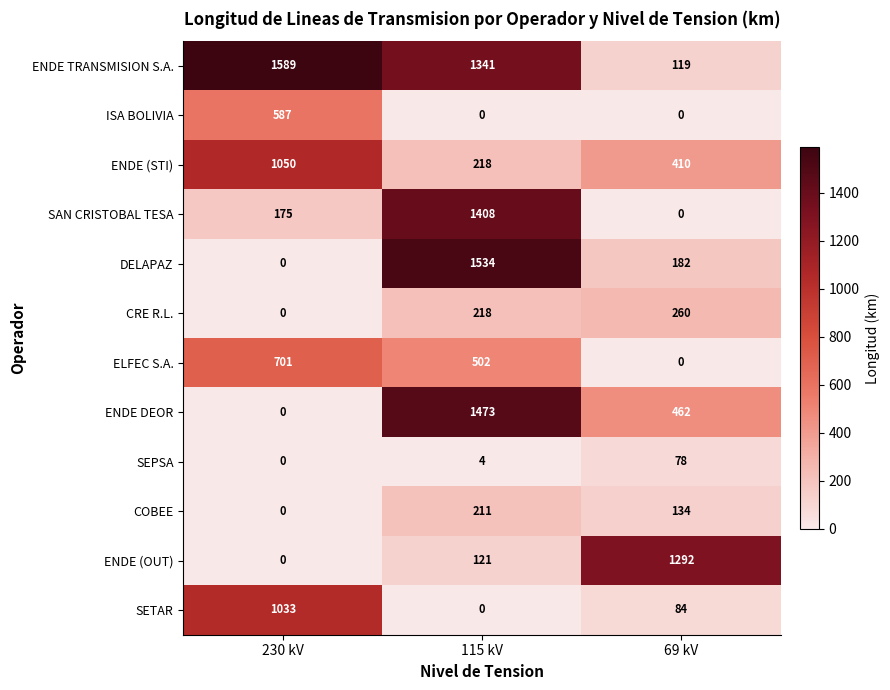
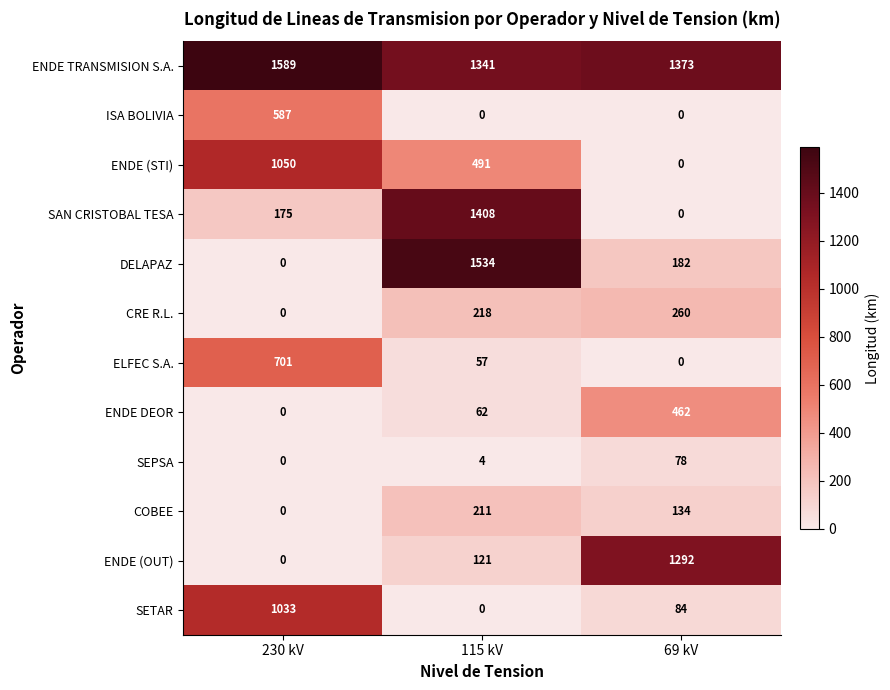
ENDE TRANSMISION S.A., 69 kV: 119 -> 1373
ENDE (STI), 115 kV: 218 -> 491
ENDE (STI), 69 kV: 410 -> 0
ELFEC S.A., 115 kV: 502 -> 57
ENDE DEOR, 115 kV: 1473 -> 62
